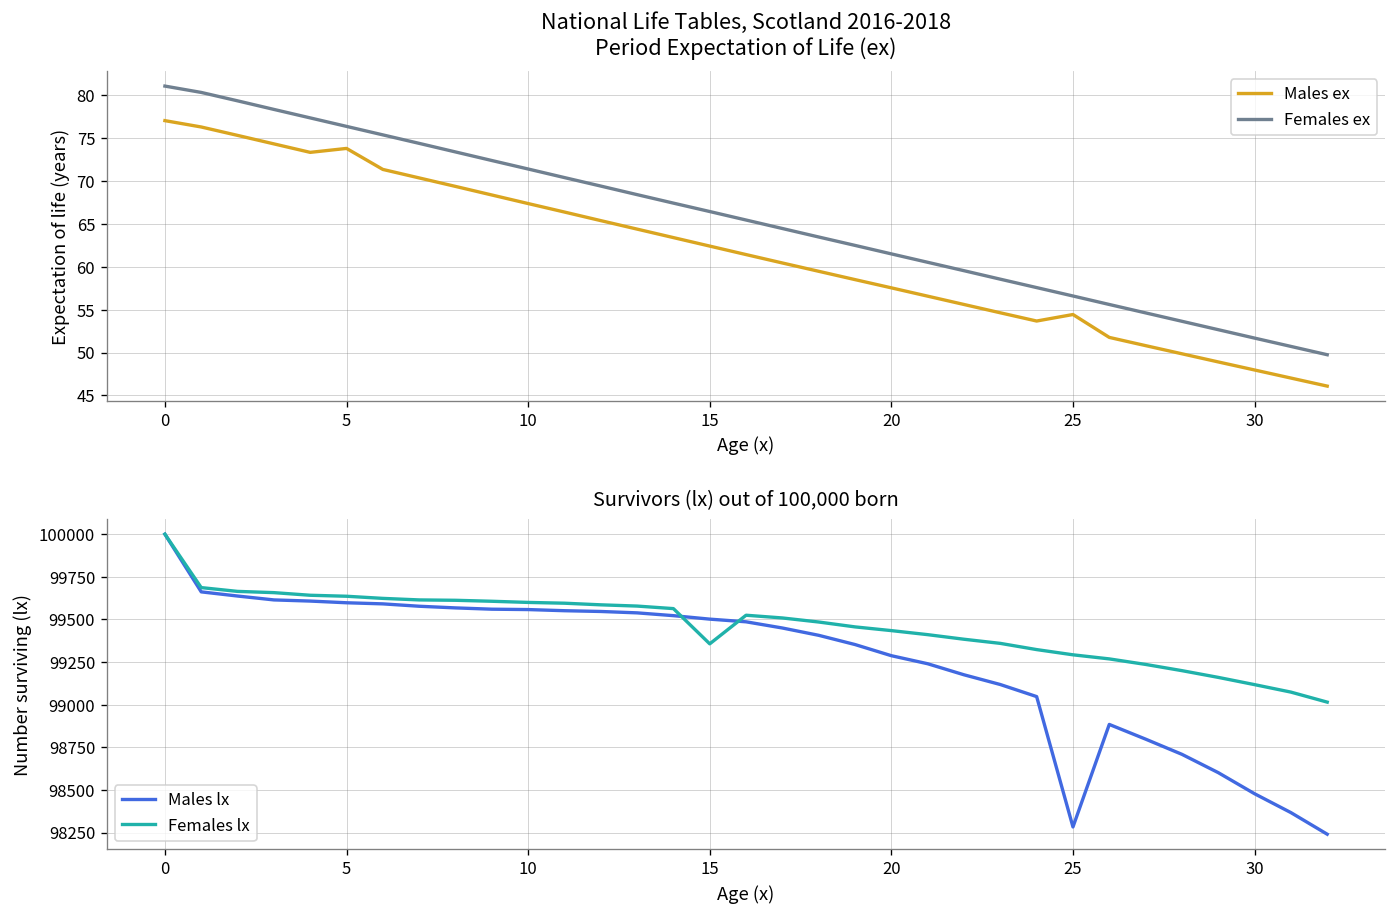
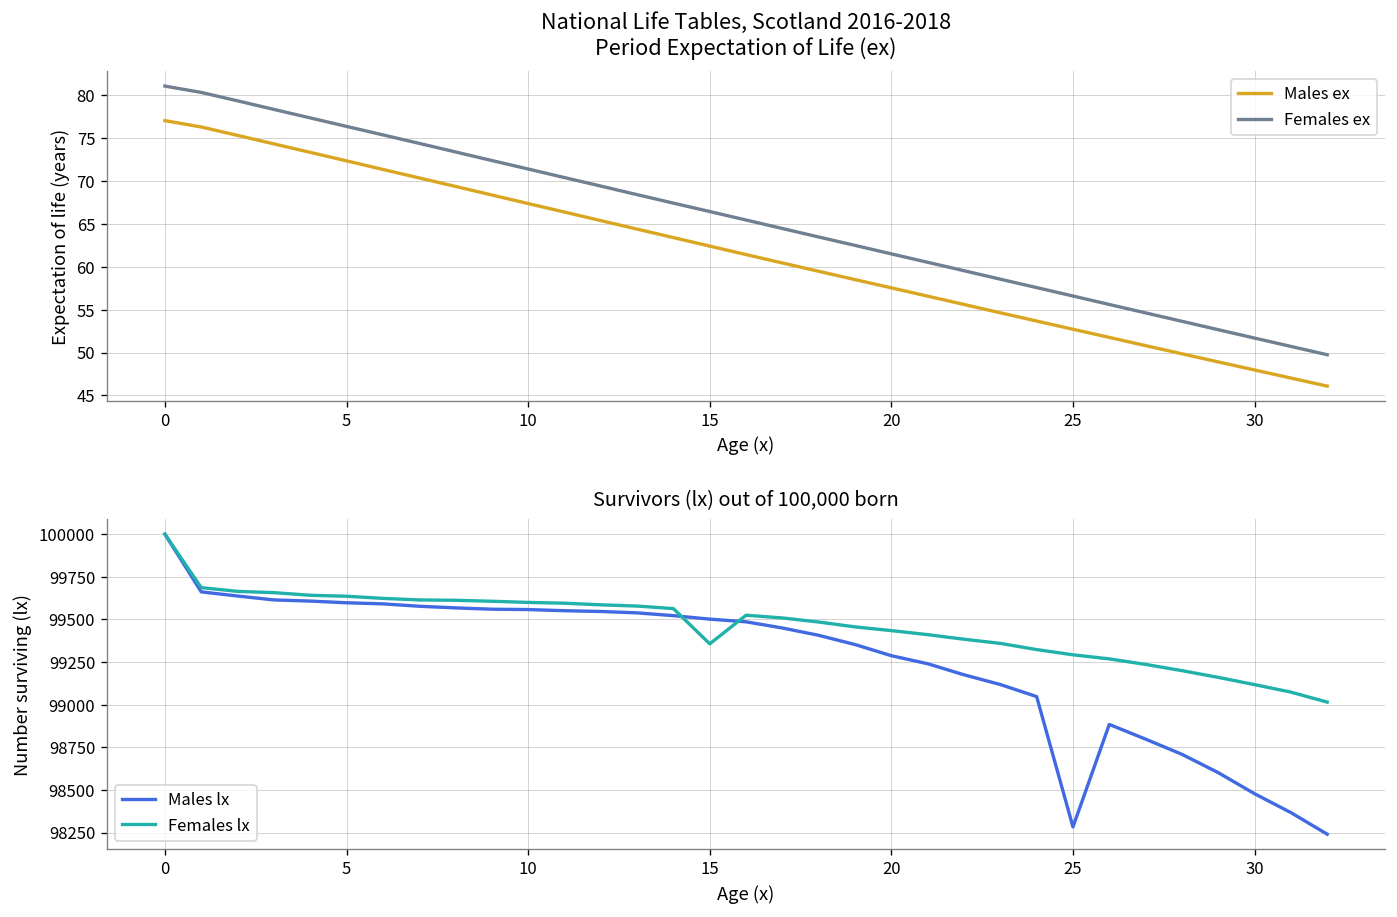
National Life Tables, Scotland 2016-2018 Period Expectation of Life (ex), Males ex, 5: 74 -> 72
National Life Tables, Scotland 2016-2018 Period Expectation of Life (ex), Males ex, 25: 54 -> 53
